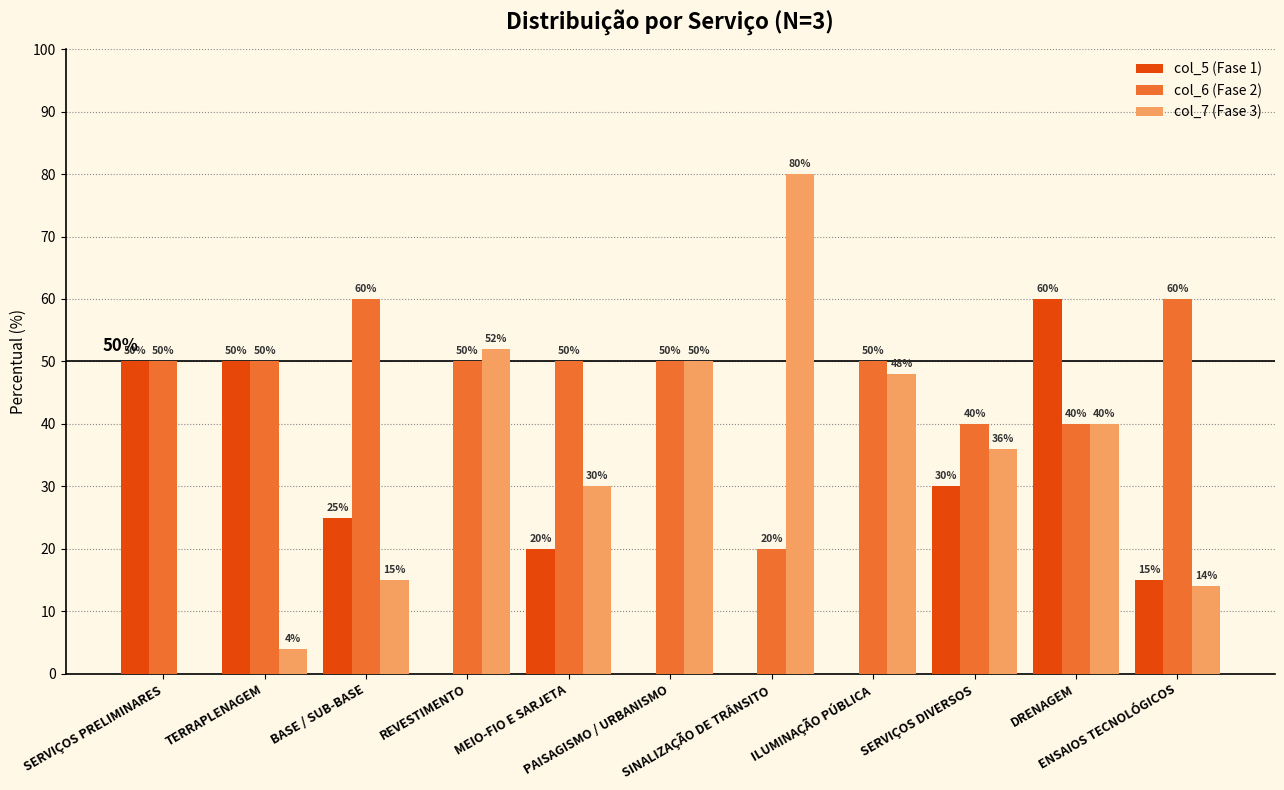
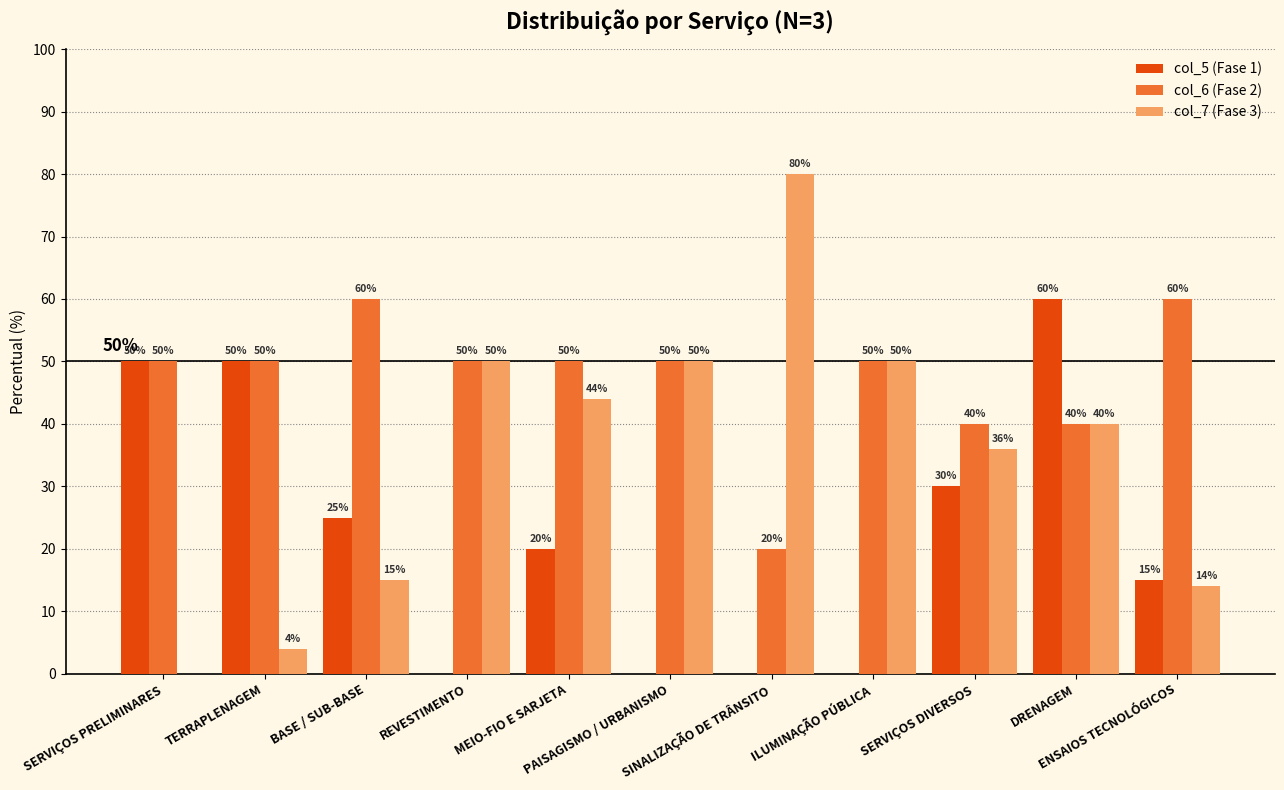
col_7 (Fase 3), REVESTIMENTO: 52% -> 50%
col_7 (Fase 3), MEIO-FIO E SARJETA: 30% -> 44%
col_7 (Fase 3), ILUMINAÇÃO PÚBLICA: 48% -> 50%
